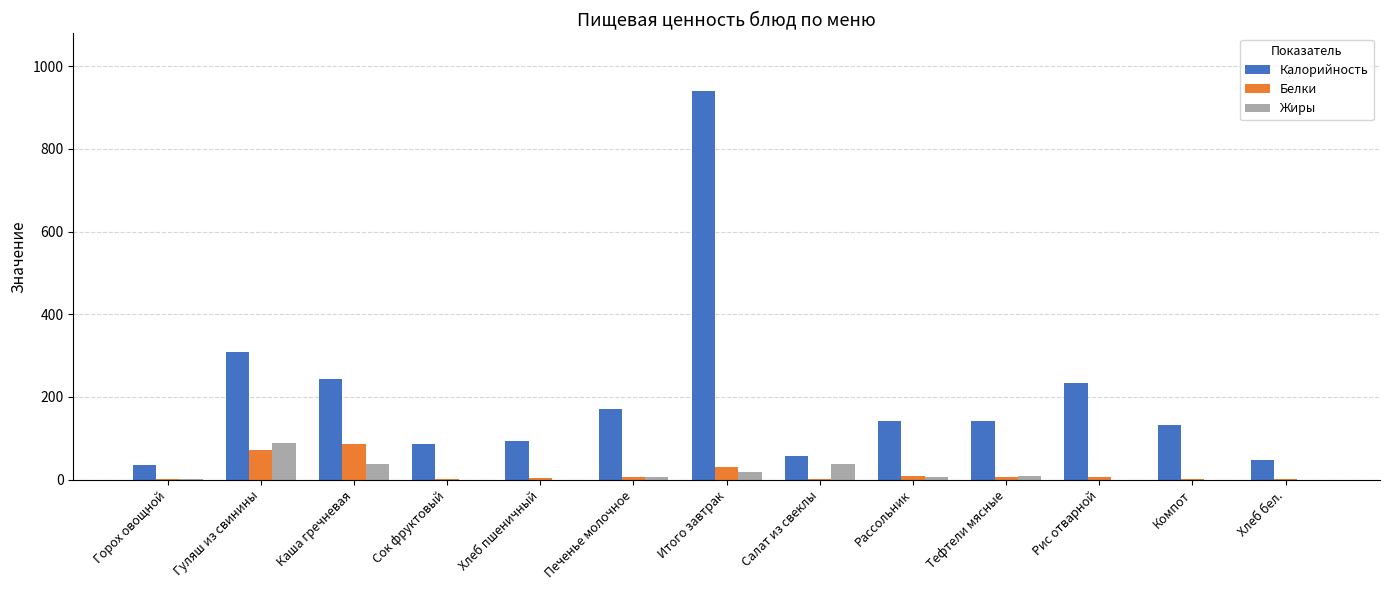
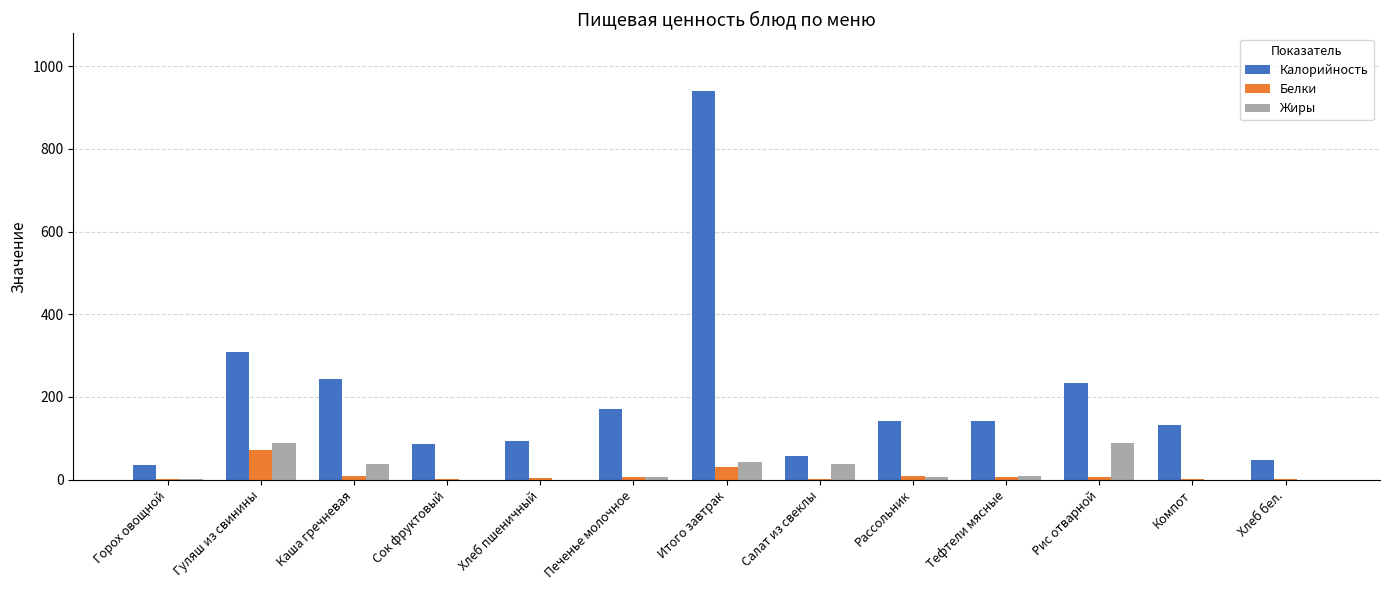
Белки, Каша гречневая: 90 -> 10
Жиры, Итого завтрак: 20 -> 40
Жиры, Рис отварной: 0 -> 90
